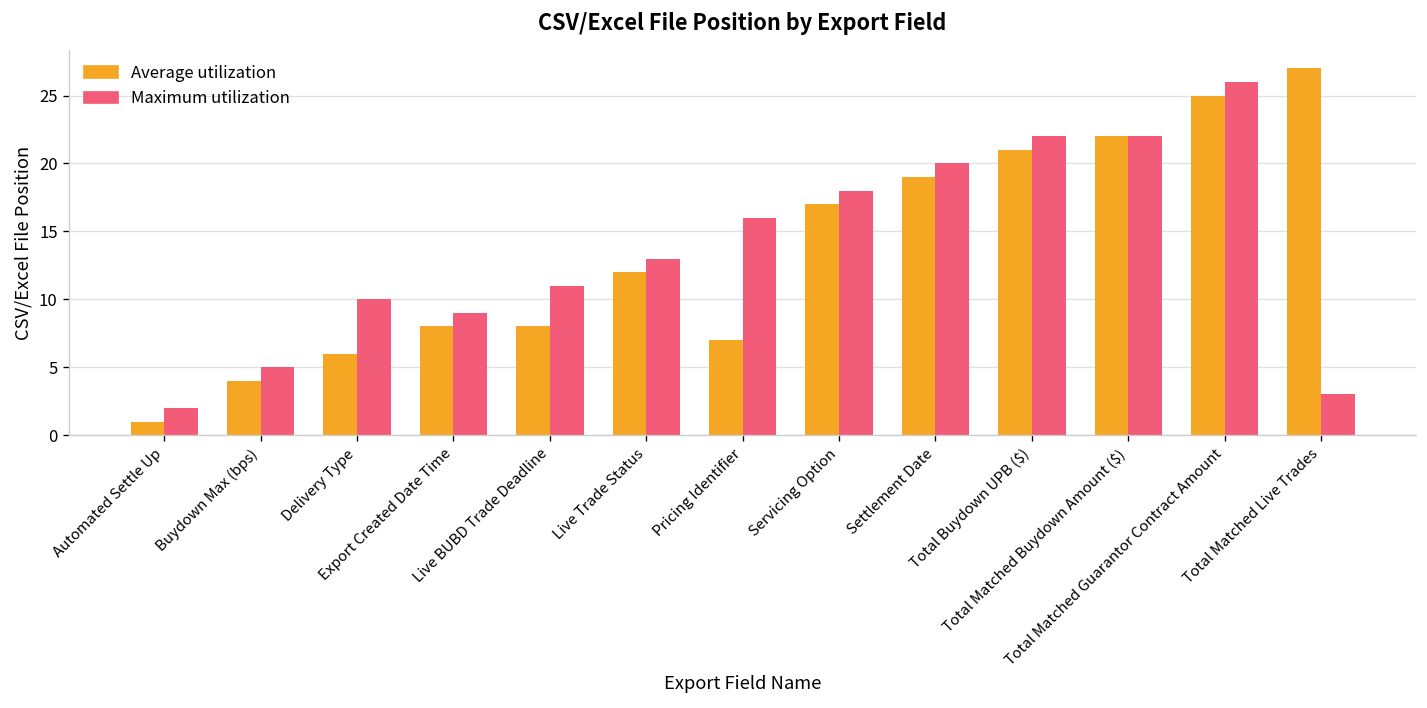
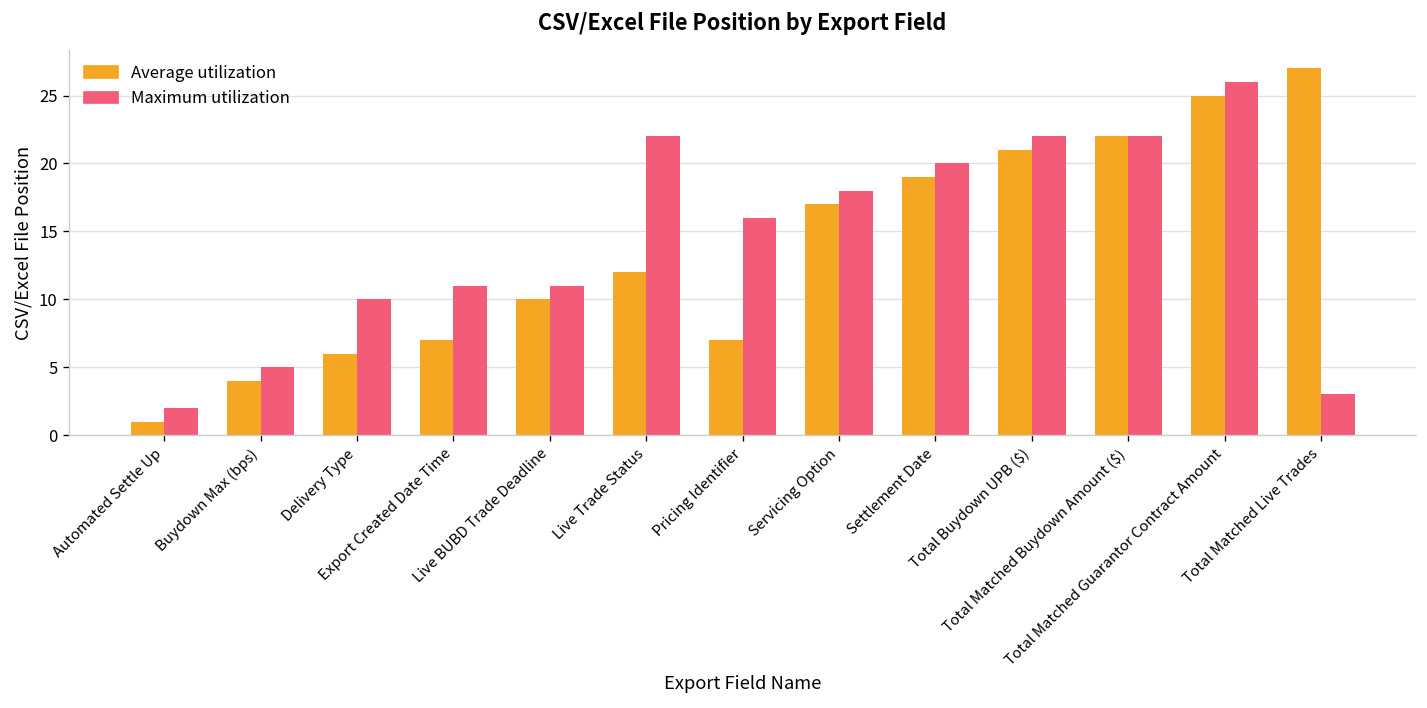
Average utilization, Export Created Date Time: 8 -> 7
Maximum utilization, Export Created Date Time: 9 -> 11
Average utilization, Live BUBD Trade Deadline: 8 -> 10
Maximum utilization, Live Trade Status: 13 -> 22
